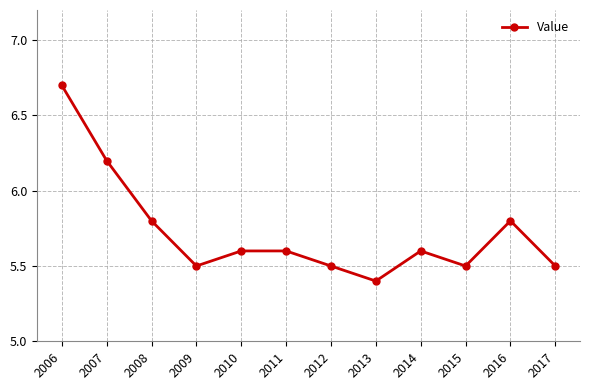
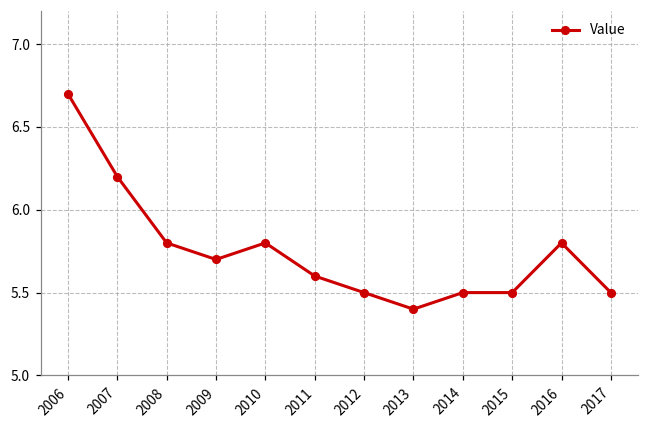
2009: 5.5 -> 5.7
2010: 5.6 -> 5.8
2014: 5.6 -> 5.5
